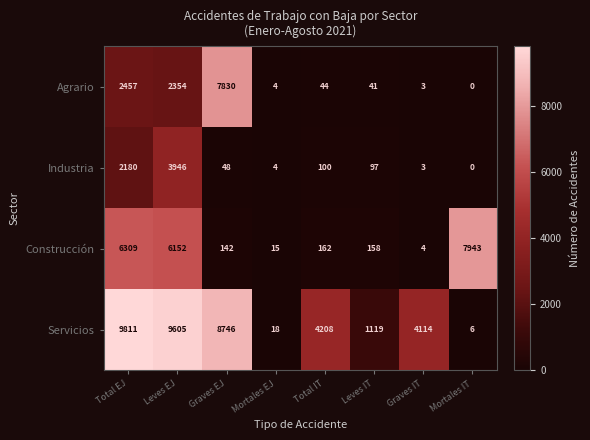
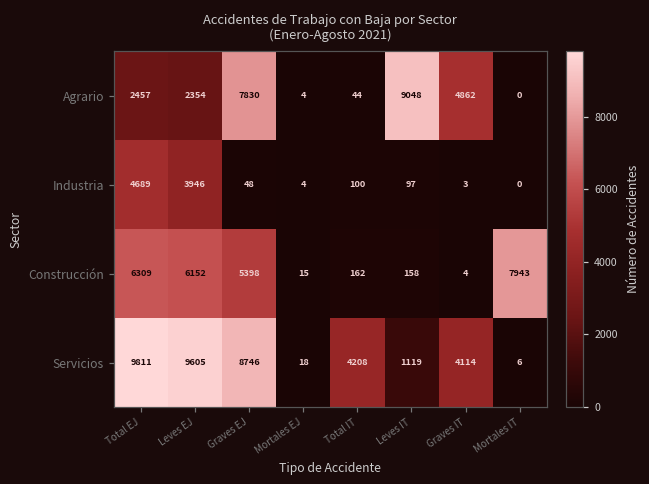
Agrario, Leves IT: 41 -> 9048
Agrario, Graves IT: 3 -> 4862
Industria, Total EJ: 2180 -> 4689
Construcción, Graves EJ: 142 -> 5398
